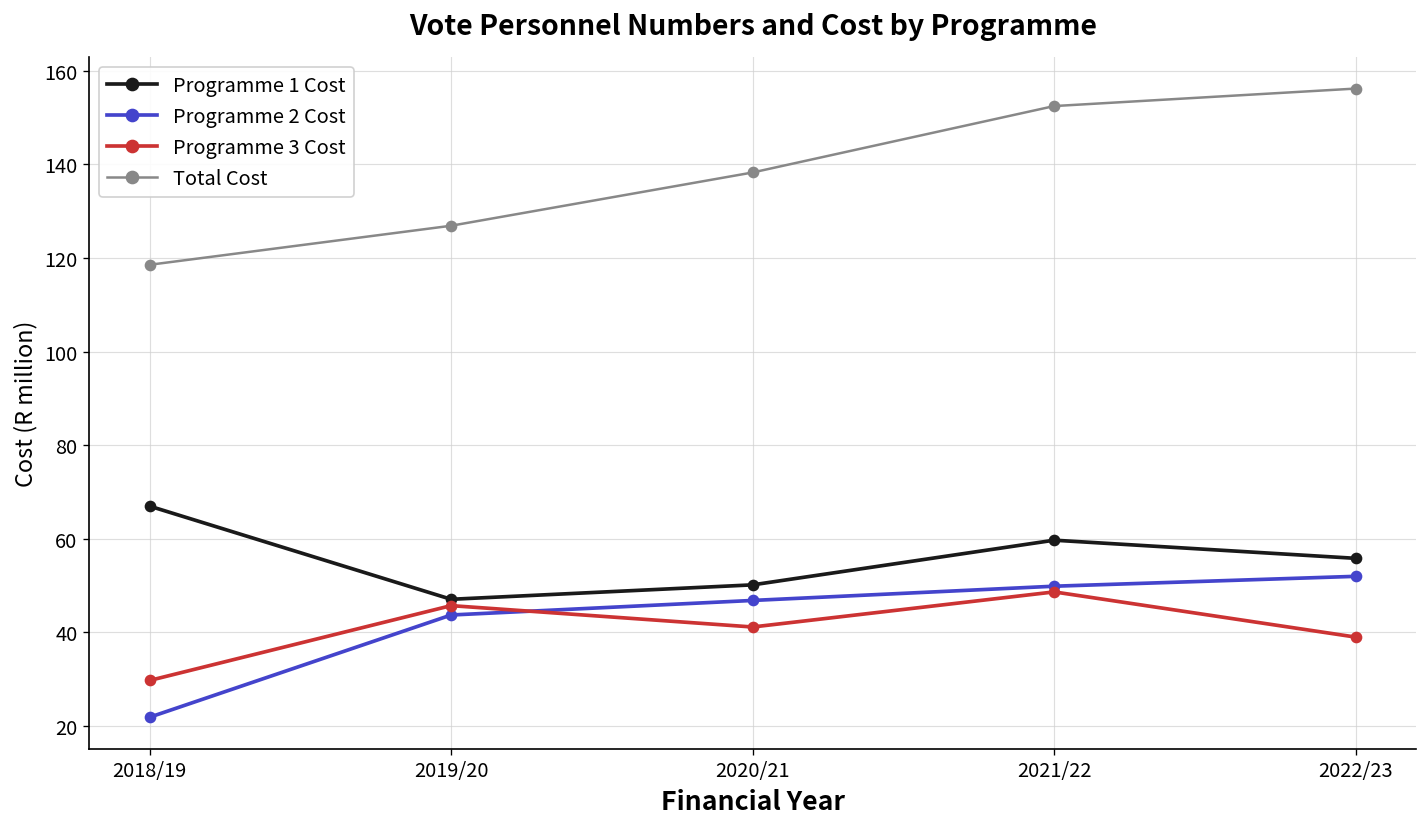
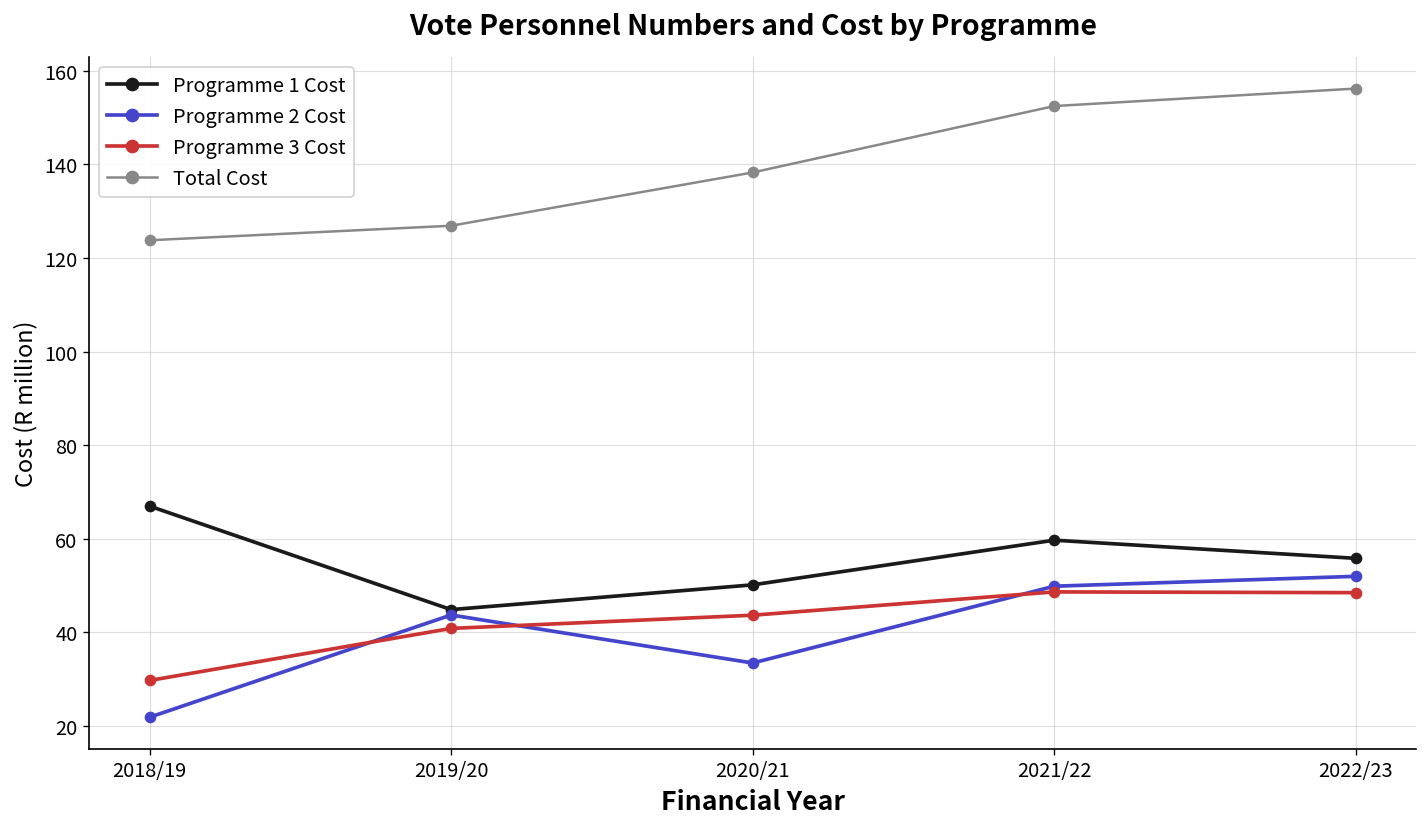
Total Cost, 2018/19: 119 -> 124
Programme 1 Cost, 2019/20: 47 -> 45
Programme 3 Cost, 2019/20: 46 -> 41
Programme 2 Cost, 2020/21: 47 -> 33
Programme 3 Cost, 2020/21: 41 -> 44
Programme 3 Cost, 2022/23: 39 -> 48
